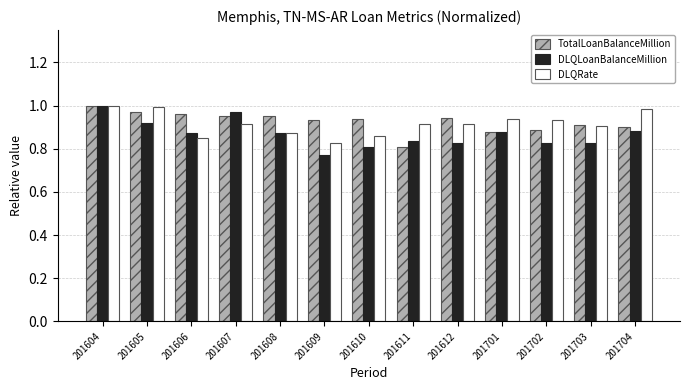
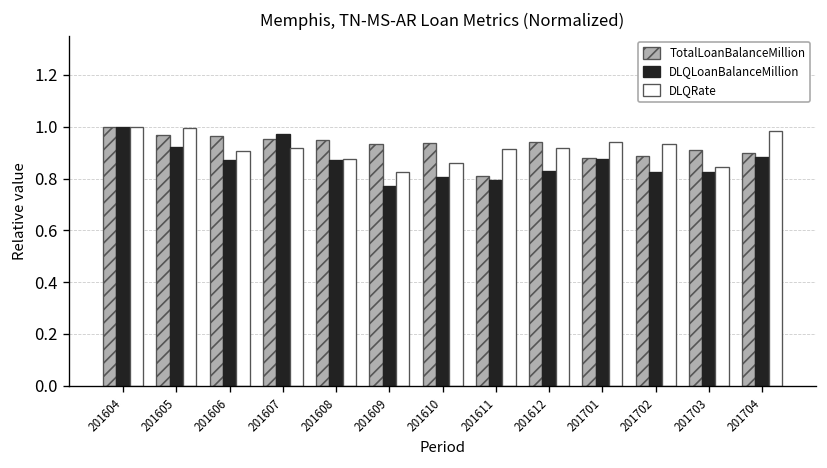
DLQRate, 201606: 0.85 -> 0.91
DLQLoanBalanceMillion, 201611: 0.83 -> 0.79
DLQRate, 201703: 0.91 -> 0.85
